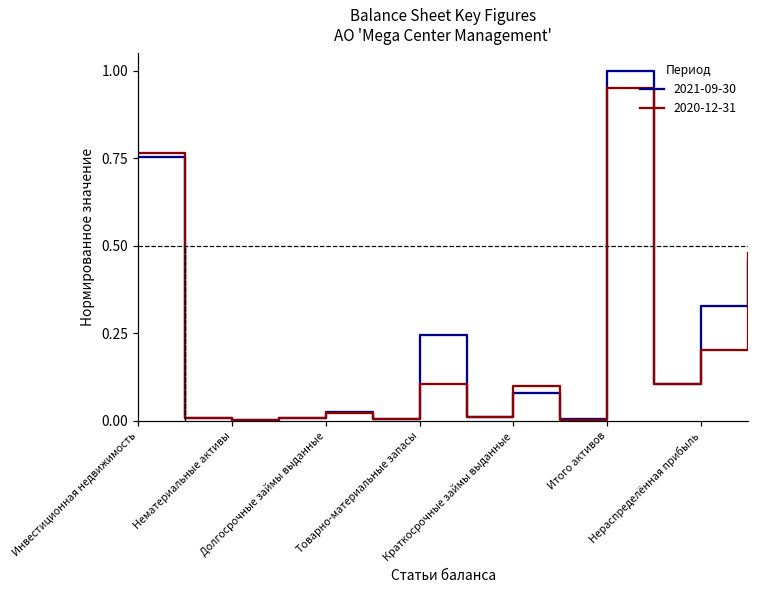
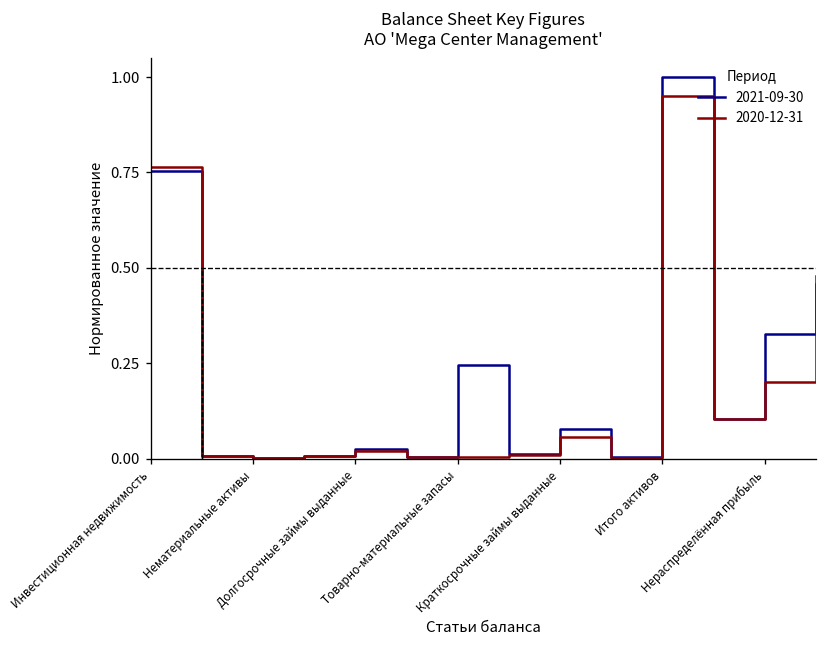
2020-12-31, Товарно-материальные запасы: 0.10 -> 0.00
2020-12-31, Краткосрочные займы выданные: 0.10 -> 0.06
